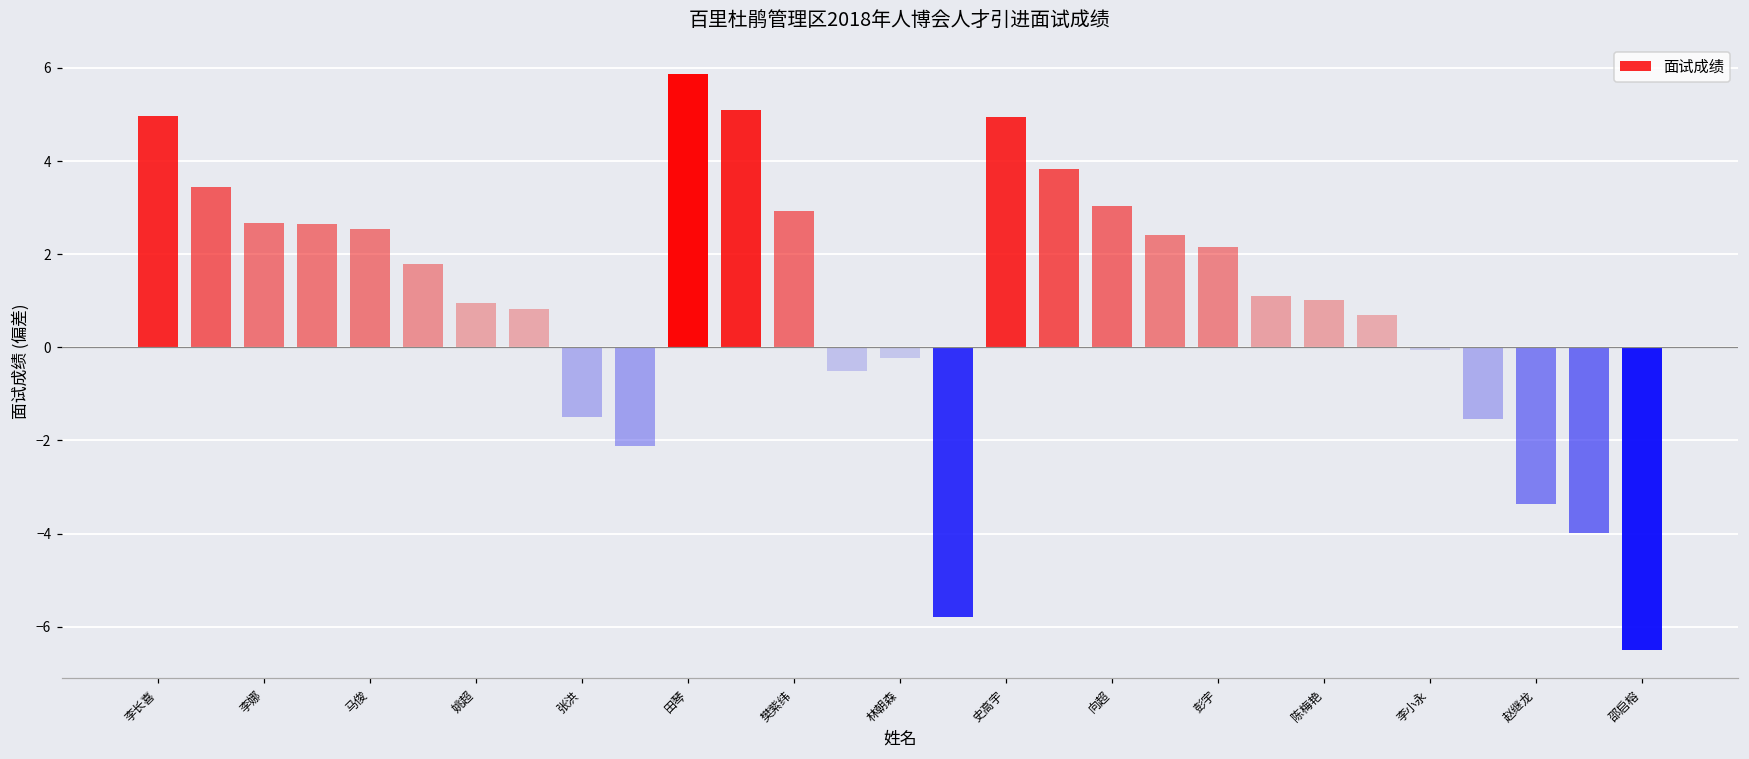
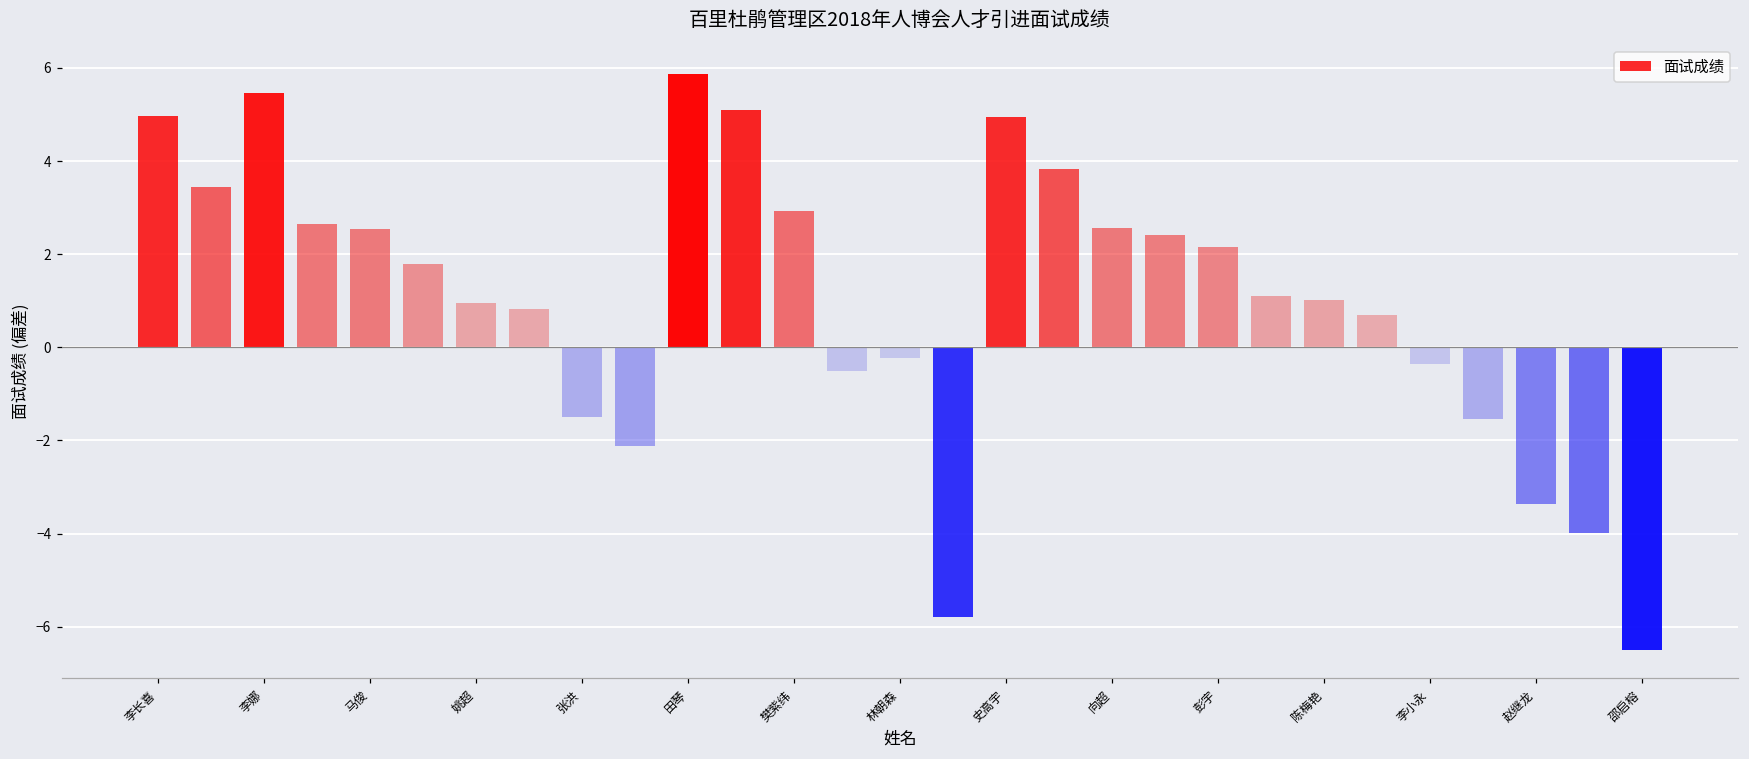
李娜: 2.7 -> 5.5
向超: 3.0 -> 2.6
李小永: -0.1 -> -0.3
